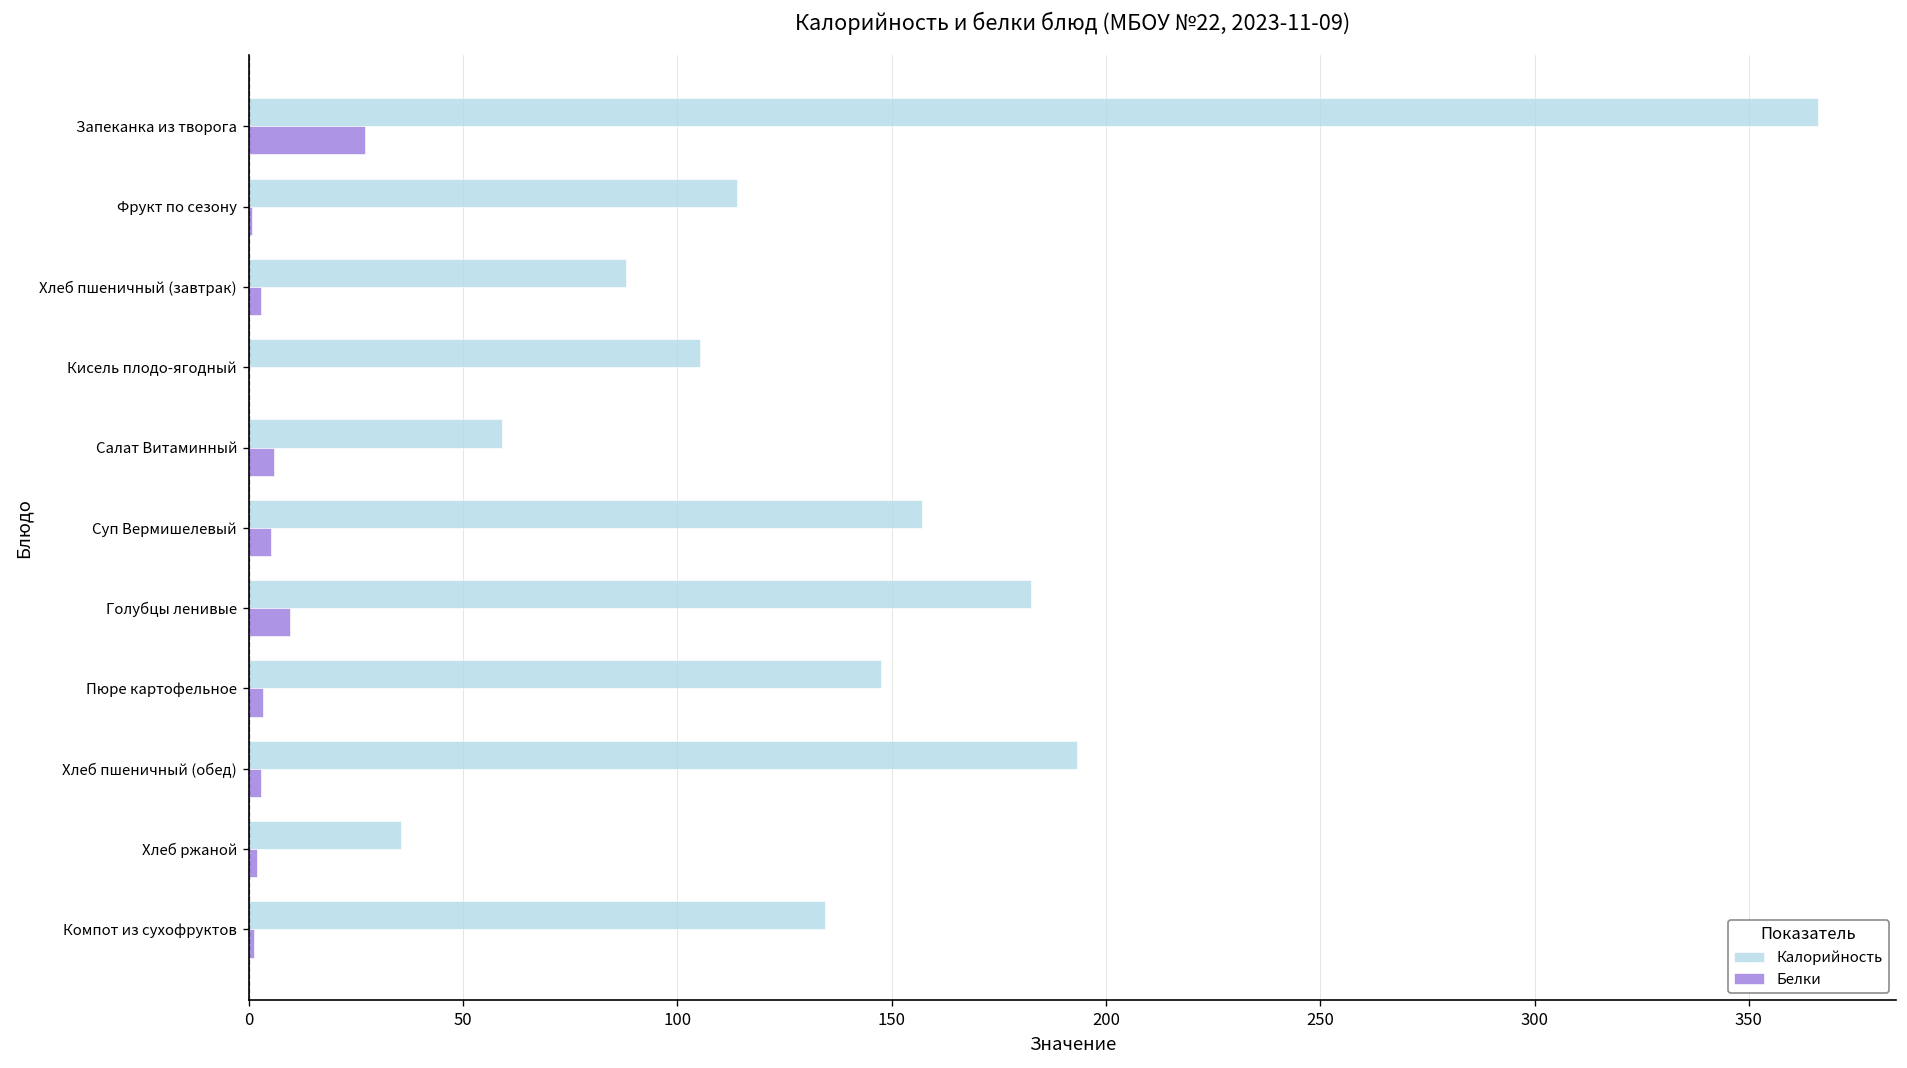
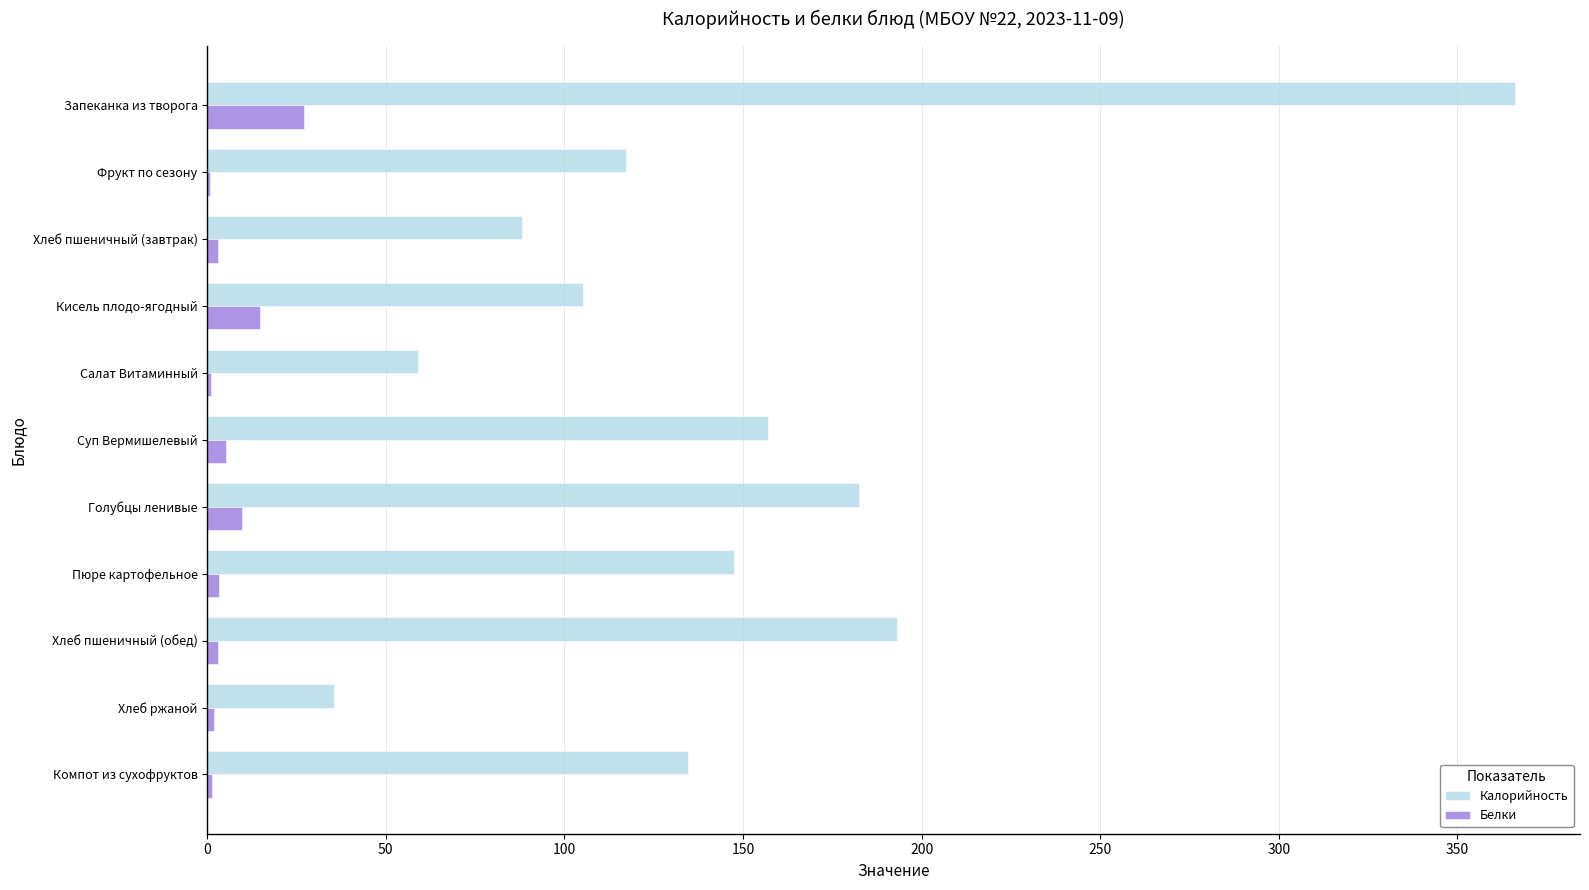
Калорийность, Фрукт по сезону: 114 -> 117
Белки, Кисель плодо-ягодный: 0 -> 15
Белки, Салат Витаминный: 6 -> 1
